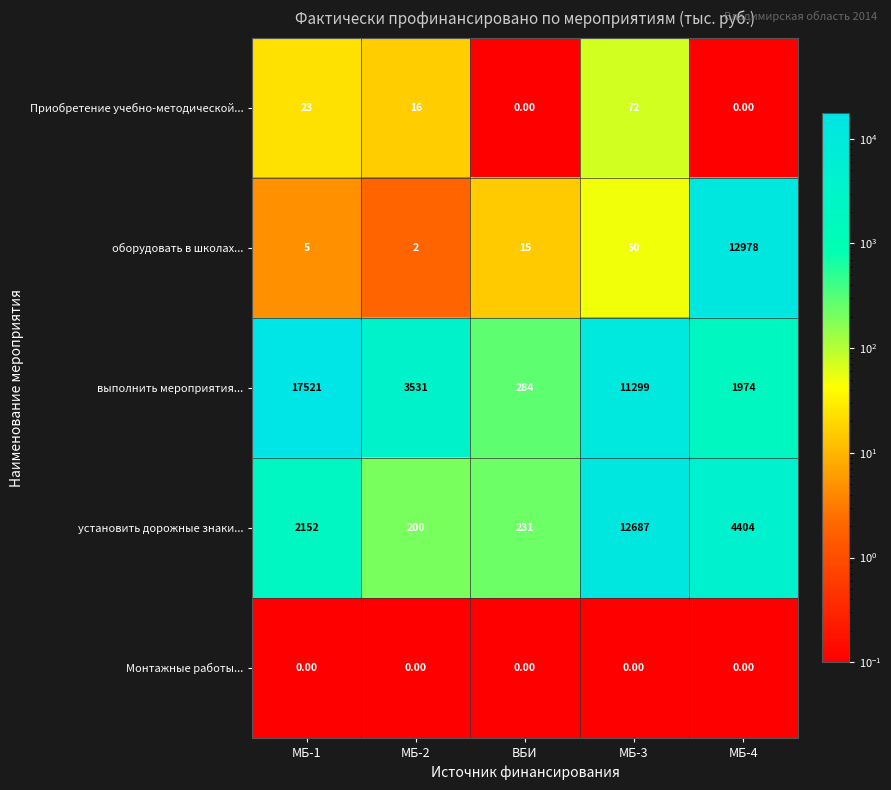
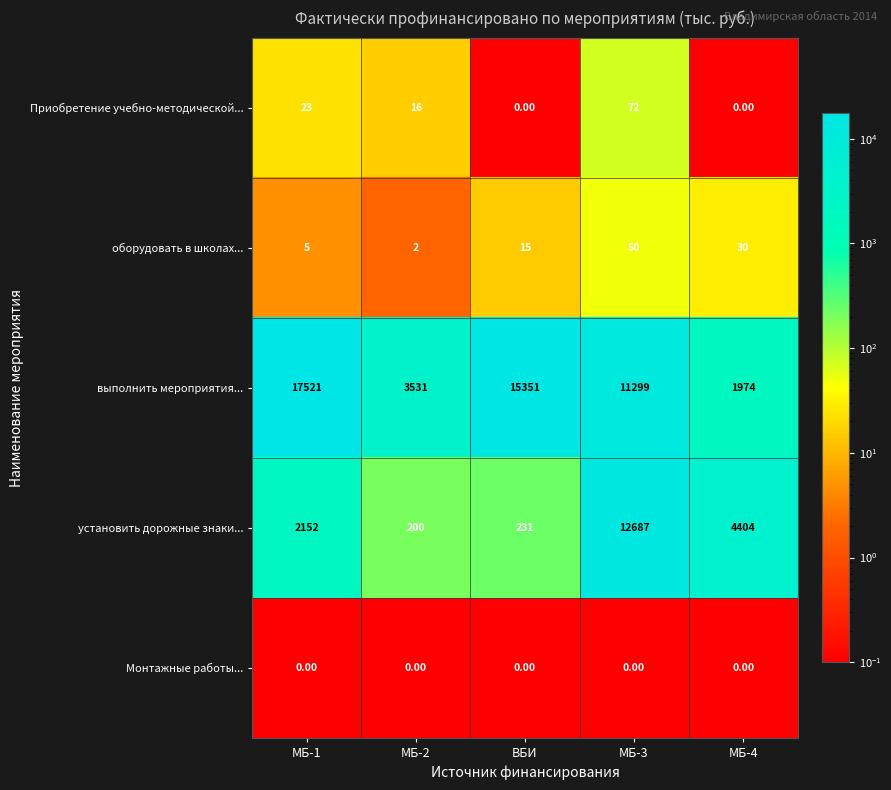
оборудовать в школах..., МБ-4: 12978 -> 30
выполнить мероприятия..., ВБИ: 284 -> 15351
